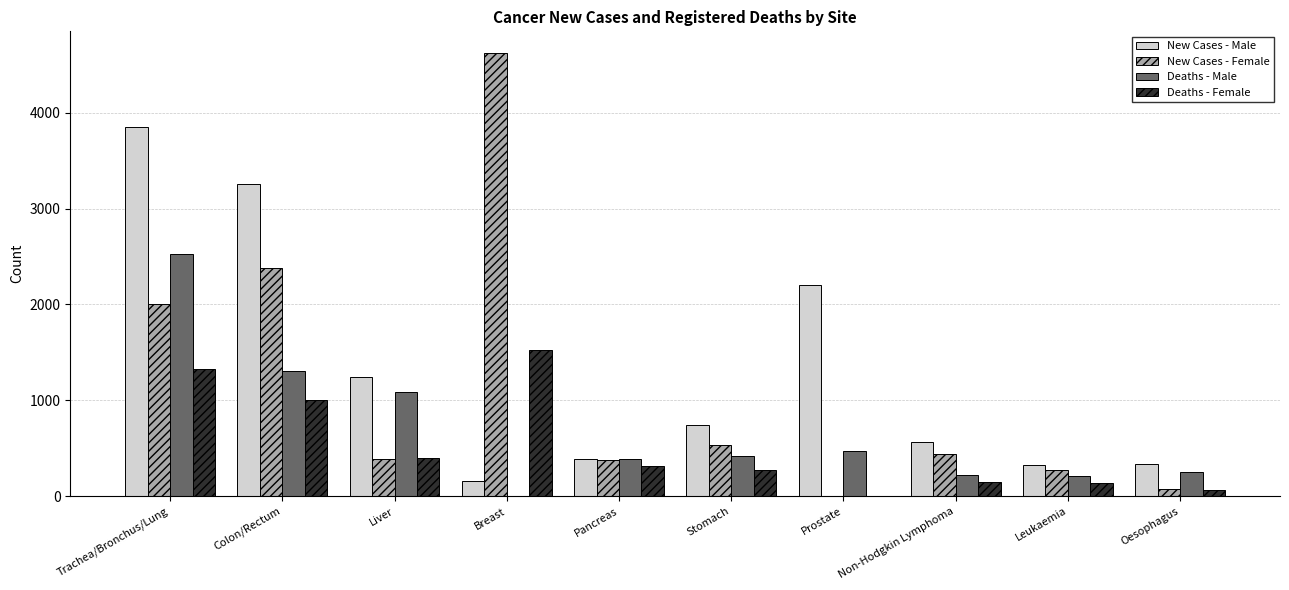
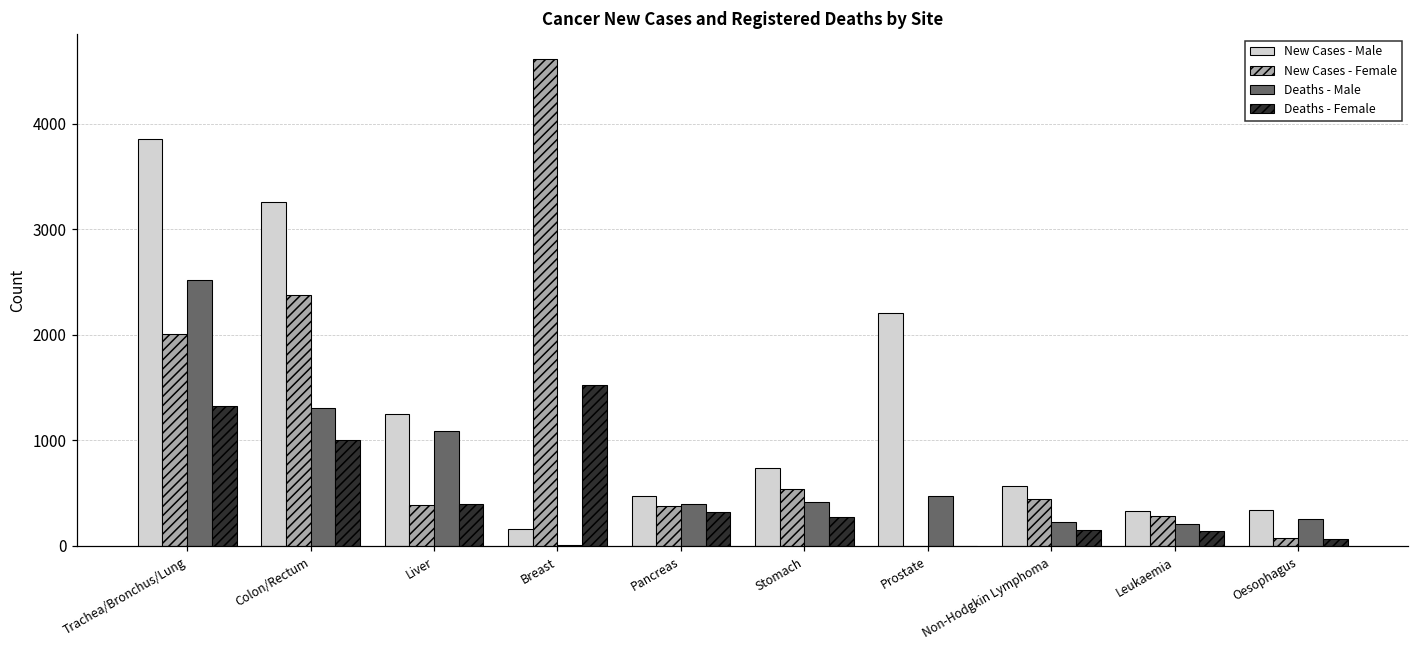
New Cases - Male, Pancreas: 400 -> 500
